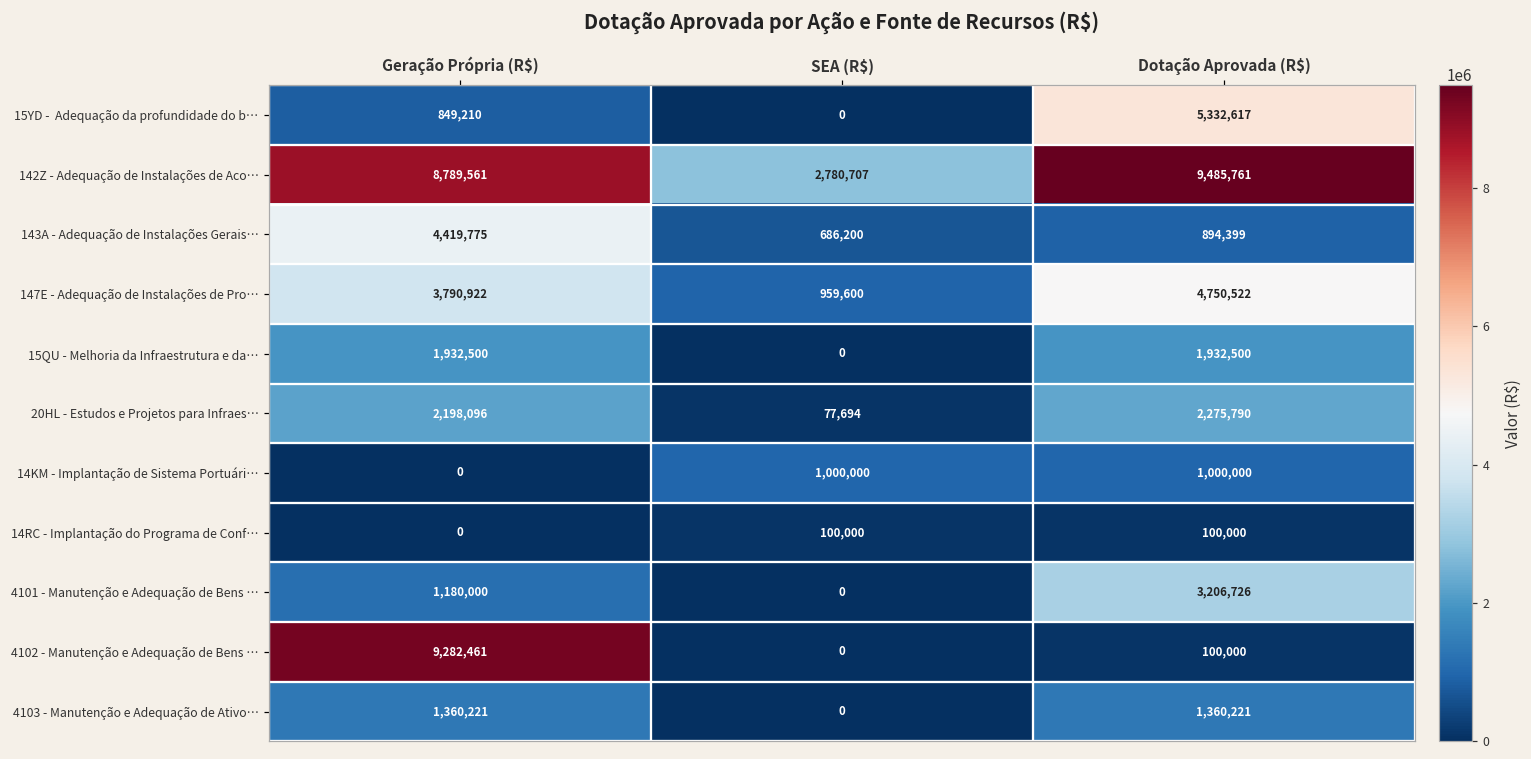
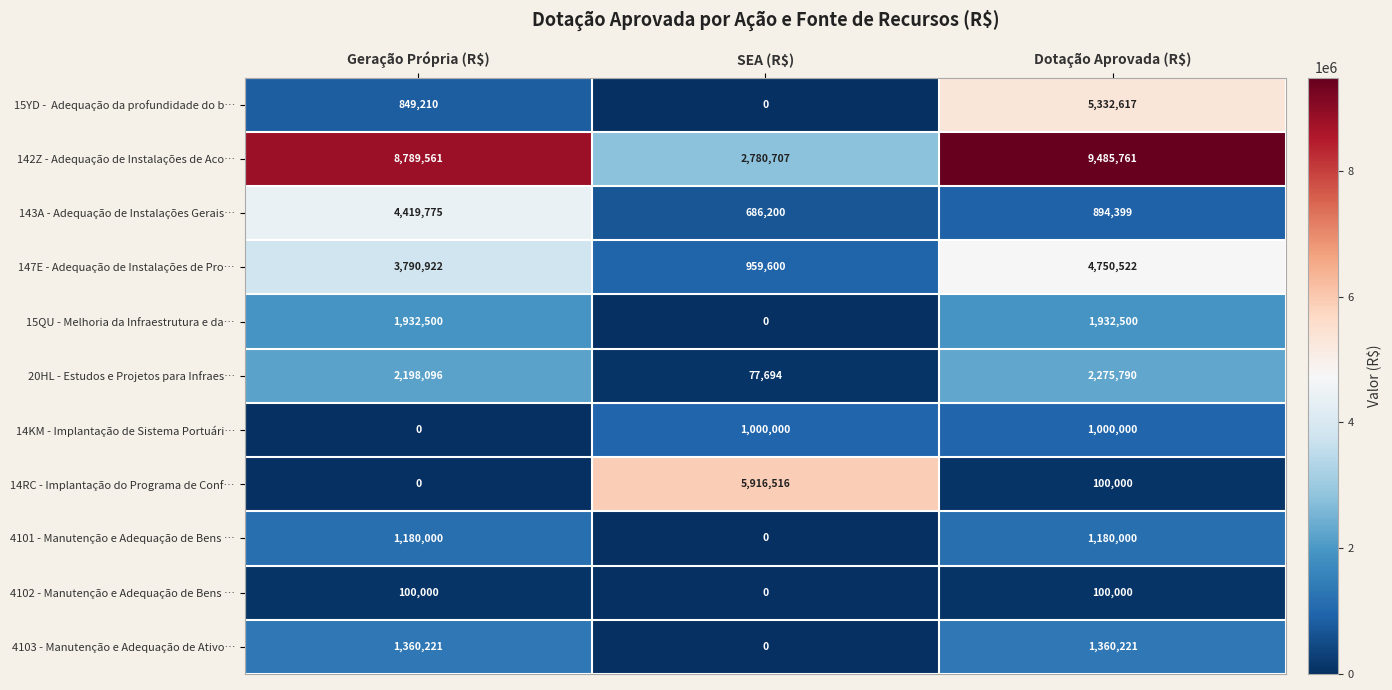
14RC - Implantação do Programa de Conf…, SEA (R$): 100,000 -> 5,916,516
4101 - Manutenção e Adequação de Bens …, Dotação Aprovada (R$): 3,206,726 -> 1,180,000
4102 - Manutenção e Adequação de Bens …, Geração Própria (R$): 9,282,461 -> 100,000
